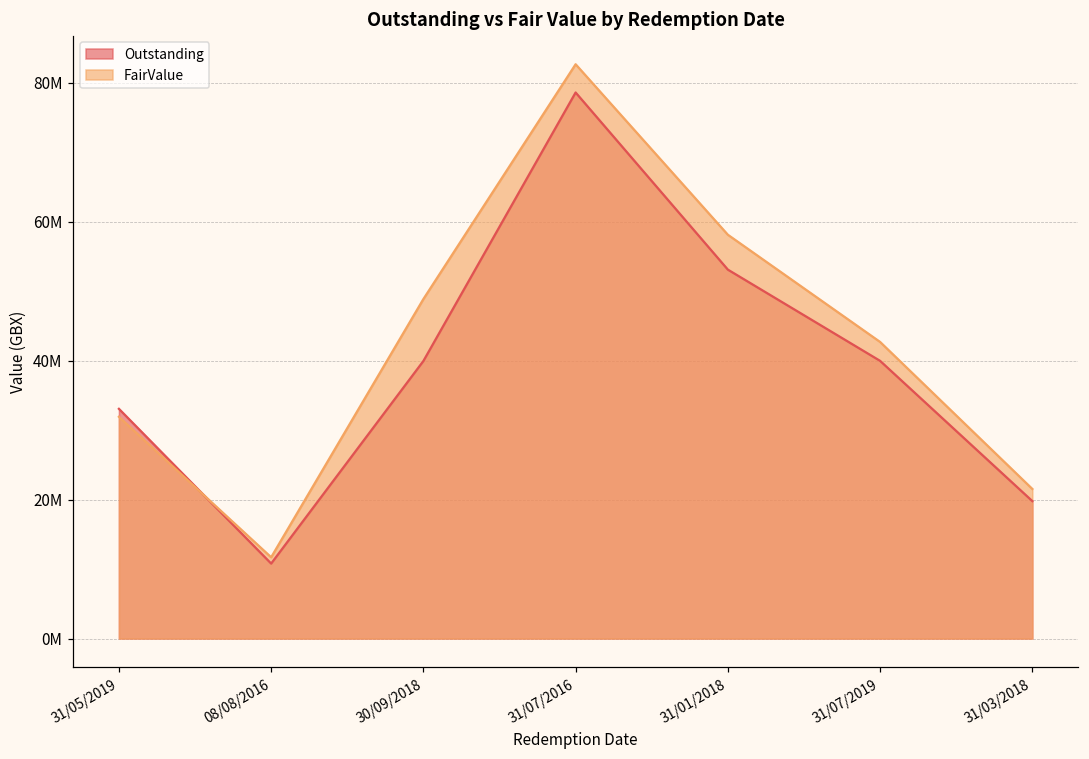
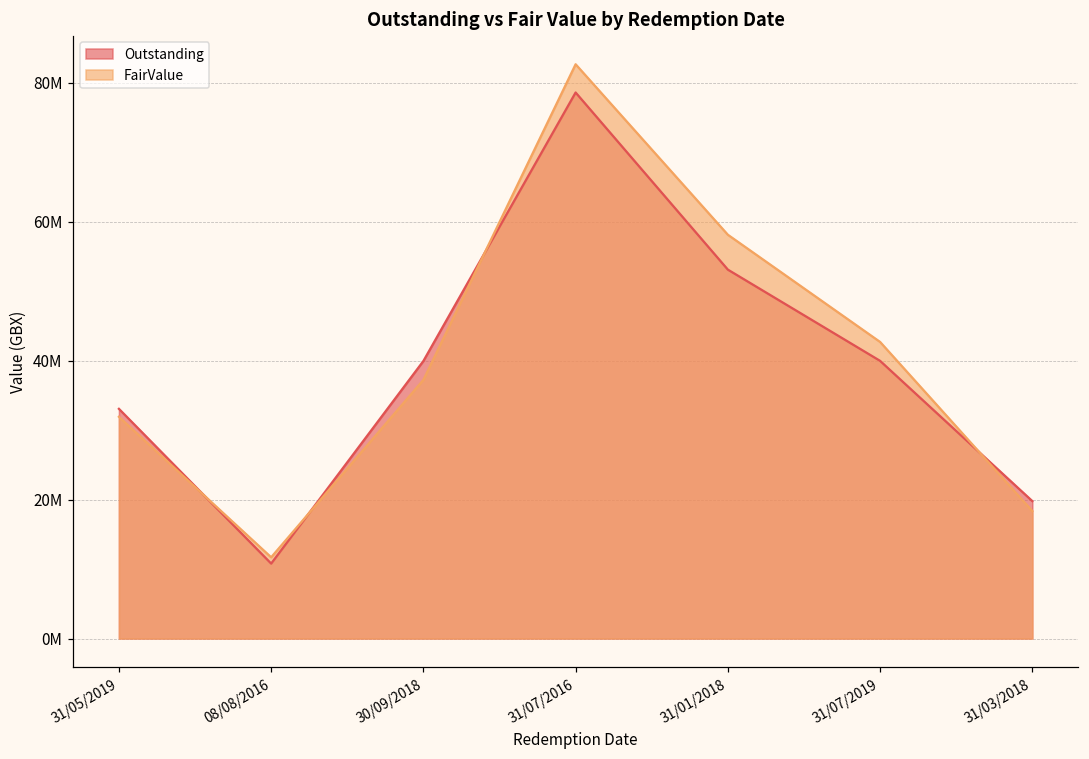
FairValue, 30/09/2018: 49000000 -> 37000000
FairValue, 31/03/2018: 22000000 -> 18000000
